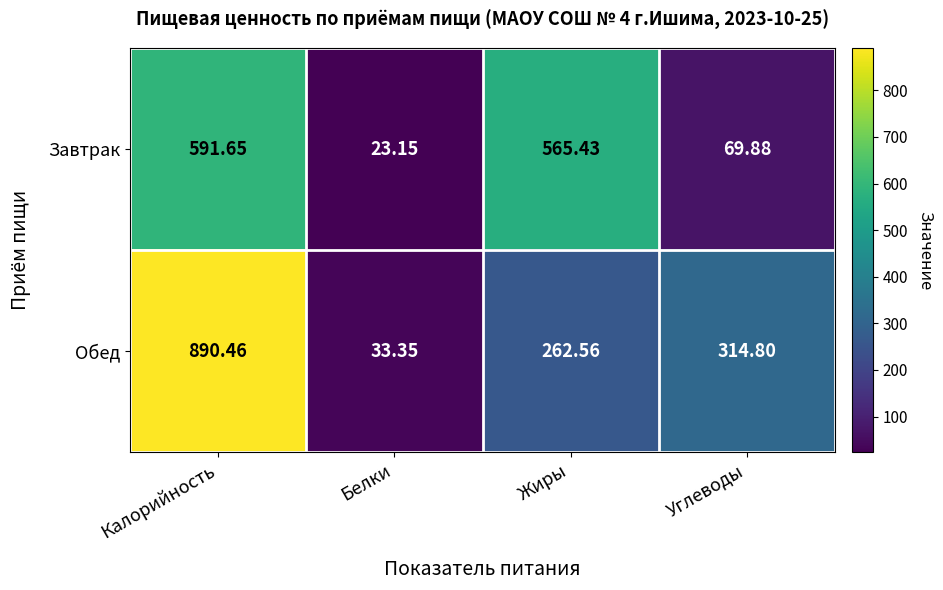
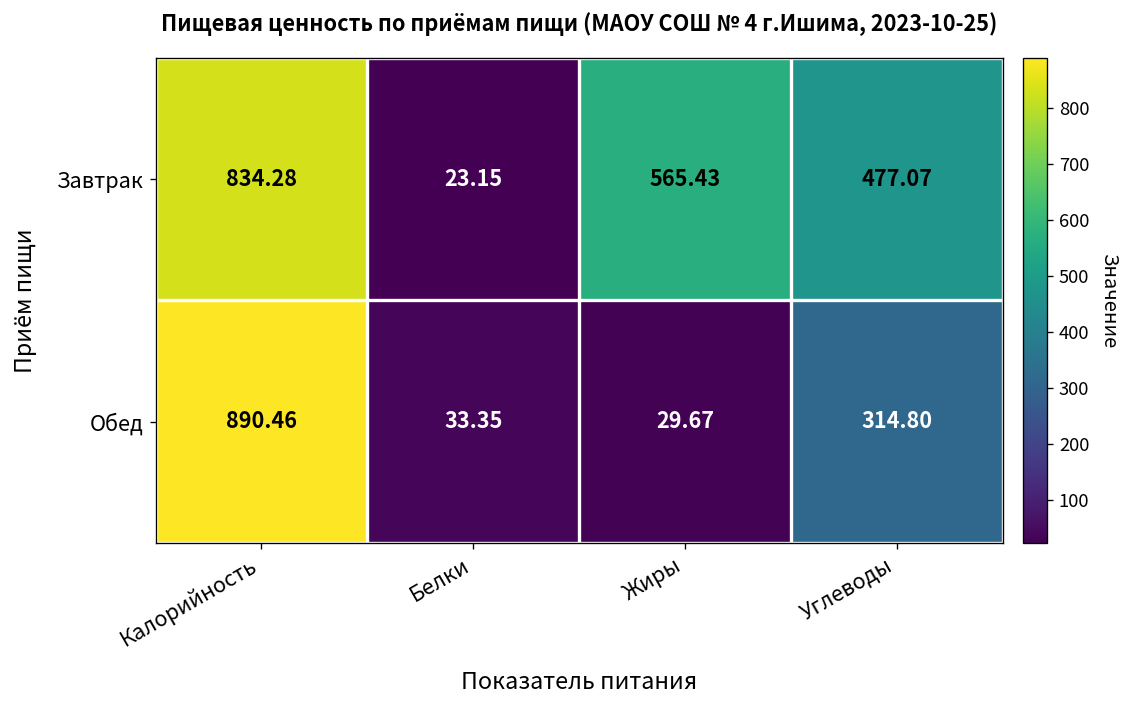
Завтрак, Калорийность: 591.65 -> 834.28
Завтрак, Углеводы: 69.88 -> 477.07
Обед, Жиры: 262.56 -> 29.67
